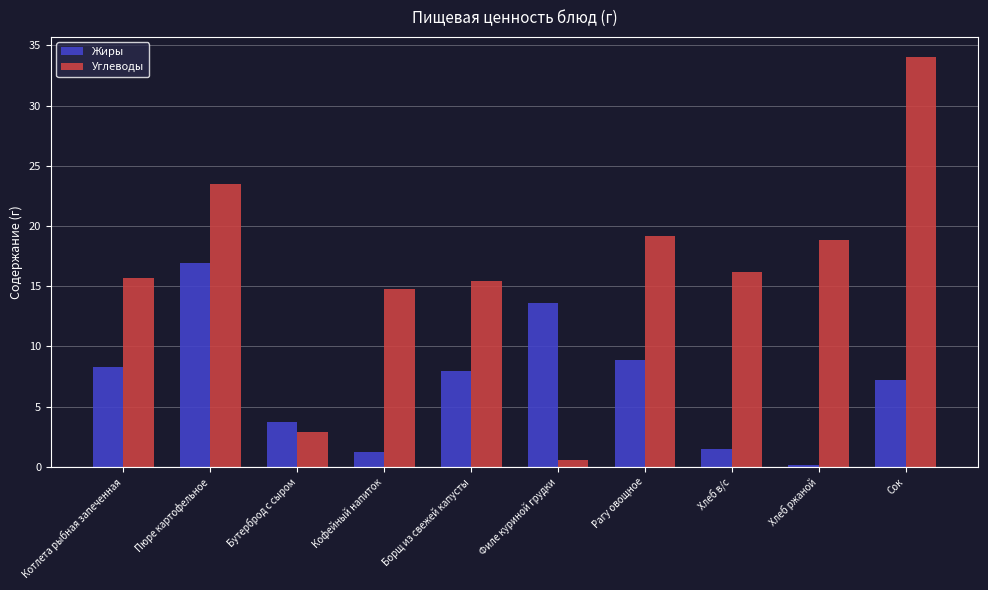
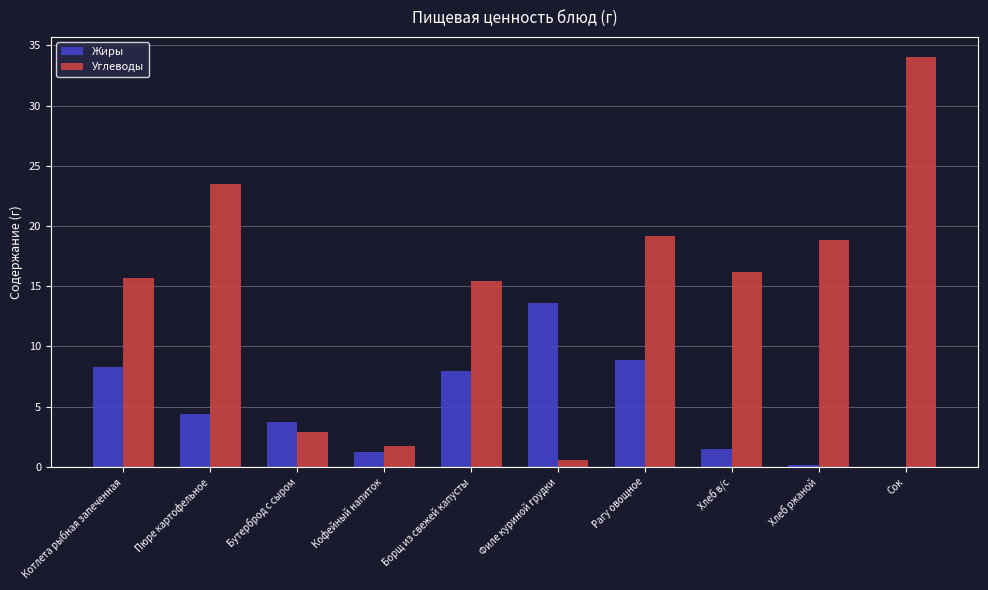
Жиры, Пюре картофельное: 16.9 -> 4.4
Углеводы, Кофейный напиток: 14.8 -> 1.7
Жиры, Сок: 7.2 -> 0.0
